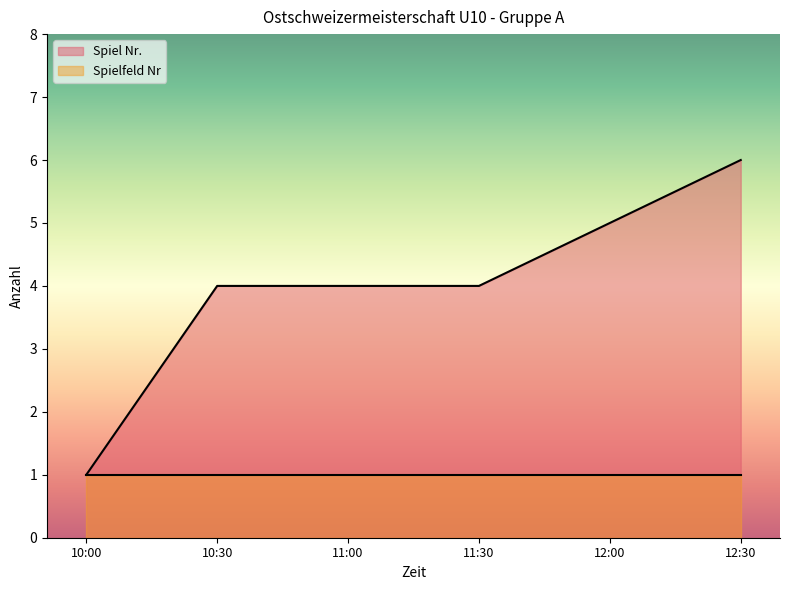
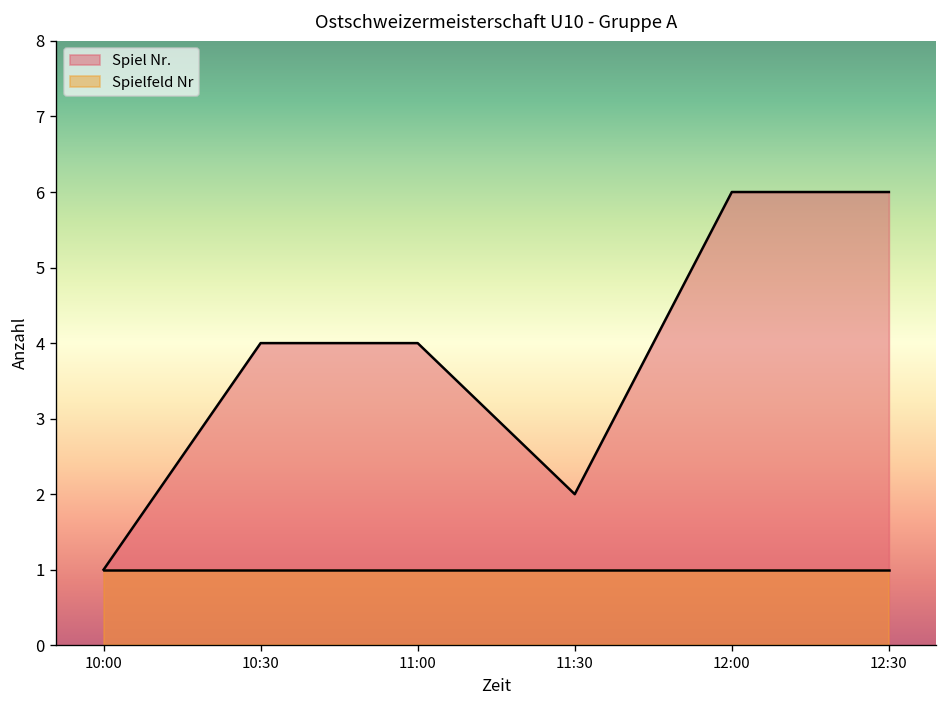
Spiel Nr., 11:30: 4 -> 2
Spiel Nr., 12:00: 5 -> 6
